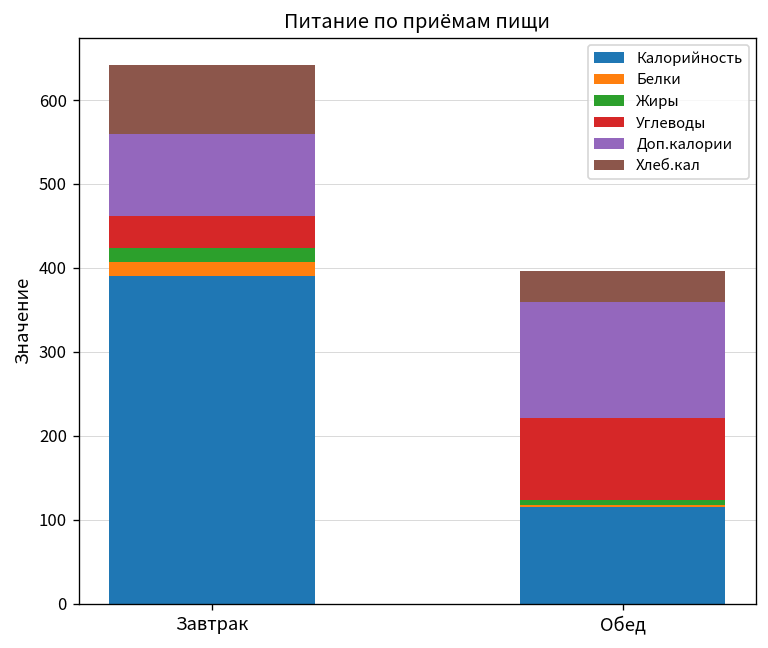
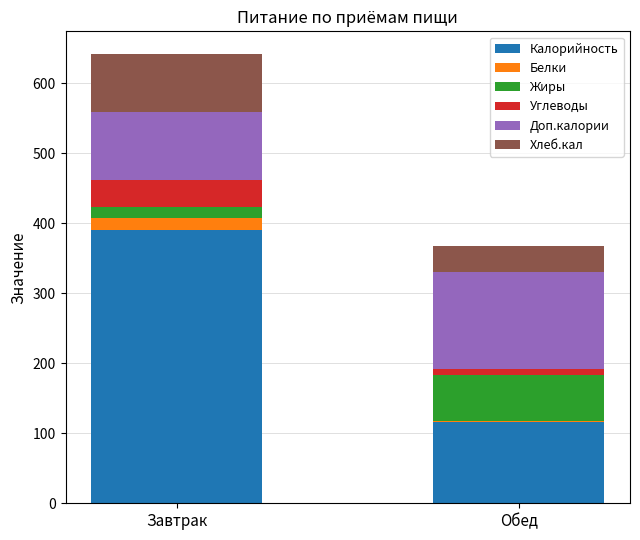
Жиры, Обед: 10 -> 70
Углеводы, Обед: 100 -> 10
